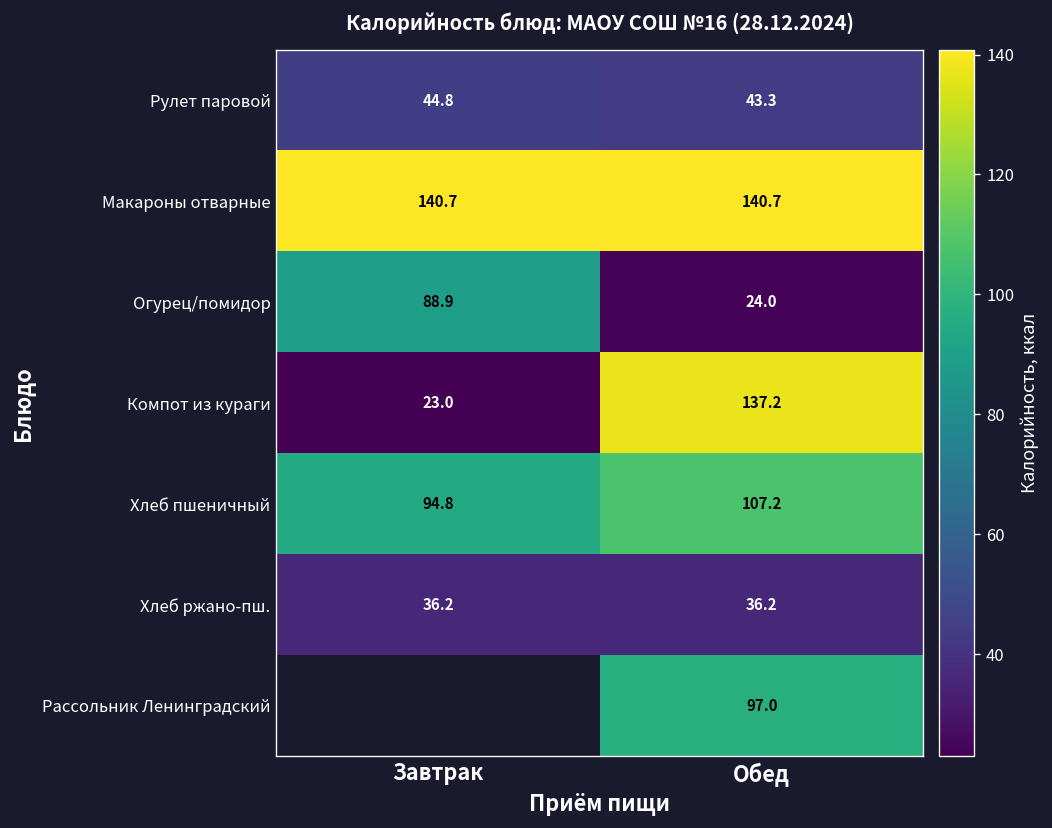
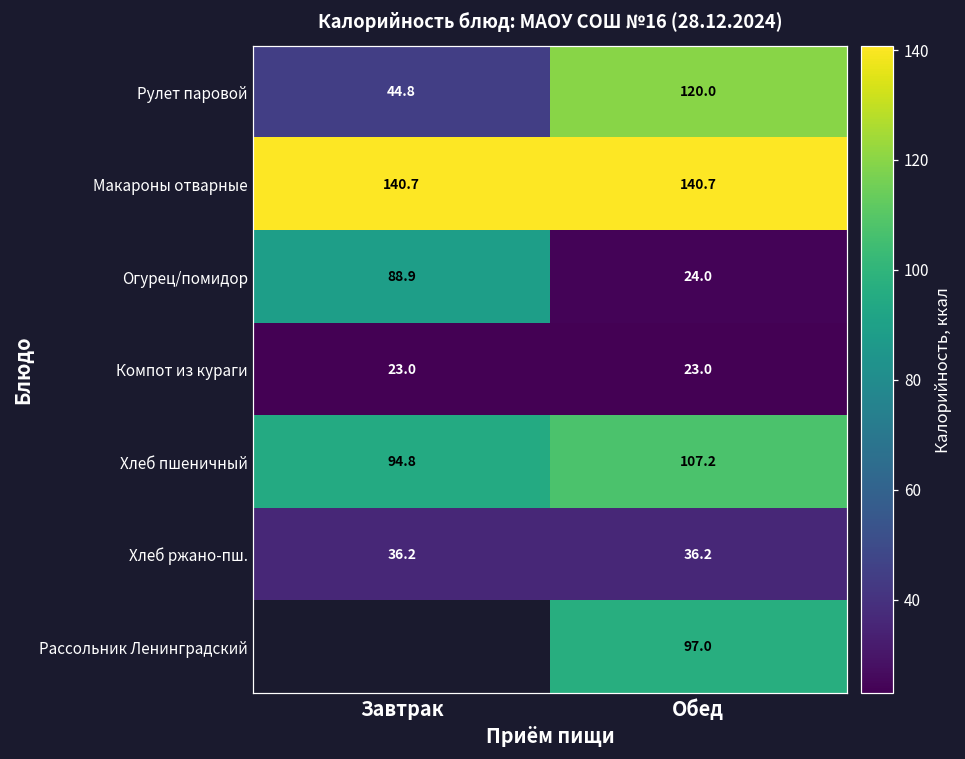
Рулет паровой, Обед: 43.3 -> 120.0
Компот из кураги, Обед: 137.2 -> 23.0
